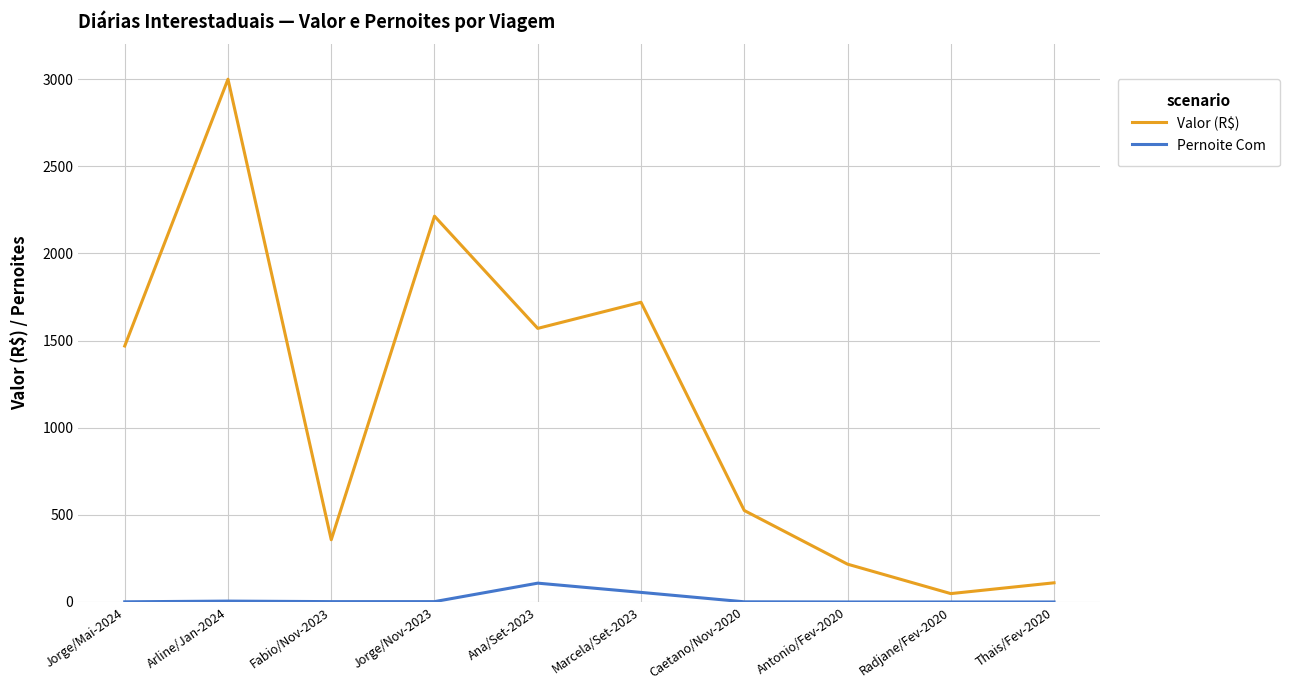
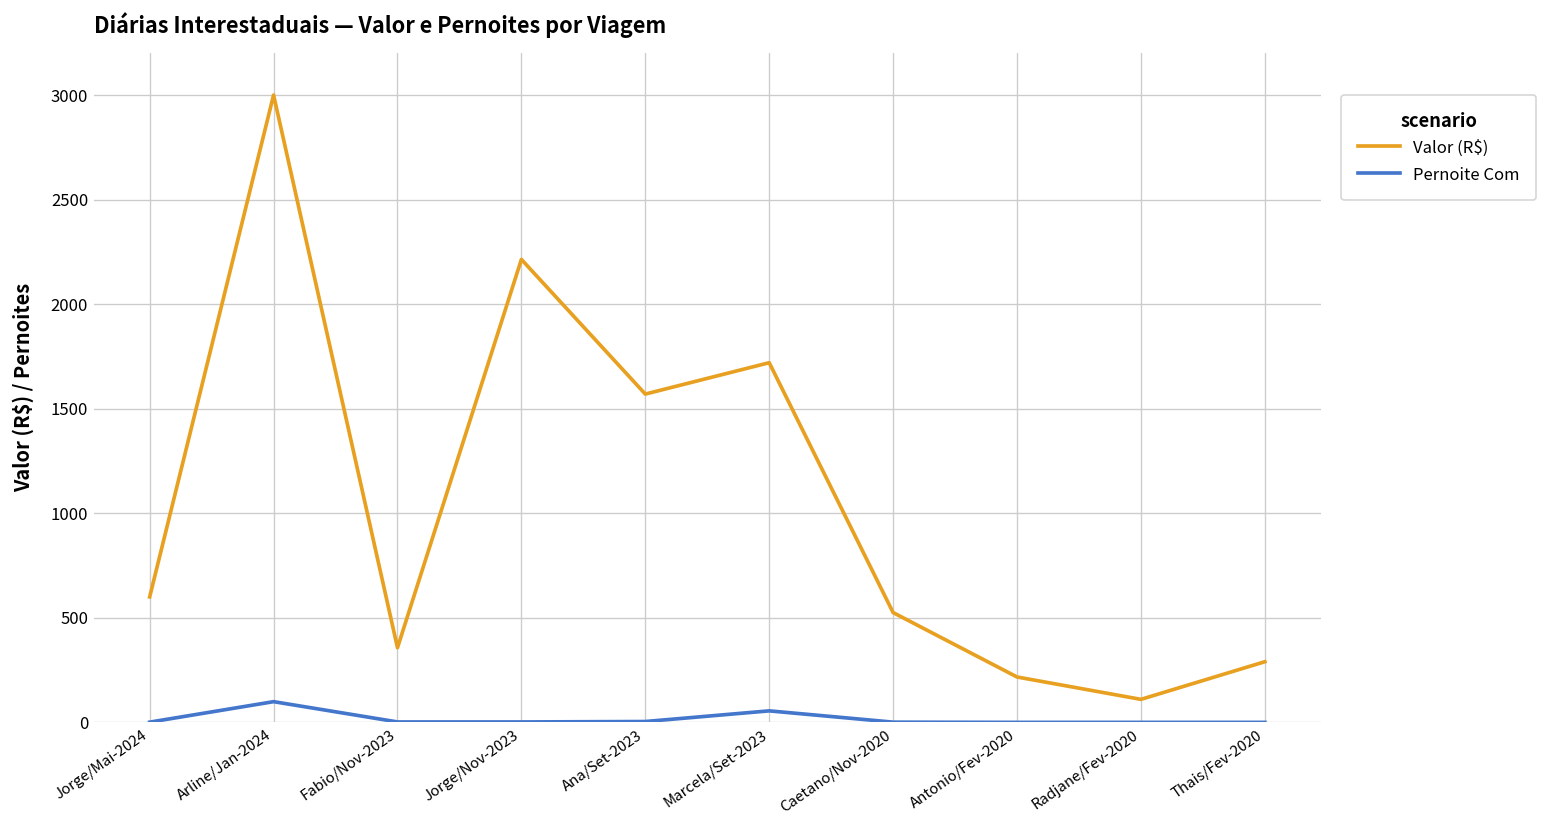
Valor (R$), Jorge/Mai-2024: 1470 -> 600
Pernoite Com, Arline/Jan-2024: 10 -> 100
Pernoite Com, Ana/Set-2023: 110 -> 0
Valor (R$), Radjane/Fev-2020: 50 -> 110
Valor (R$), Thais/Fev-2020: 110 -> 290
